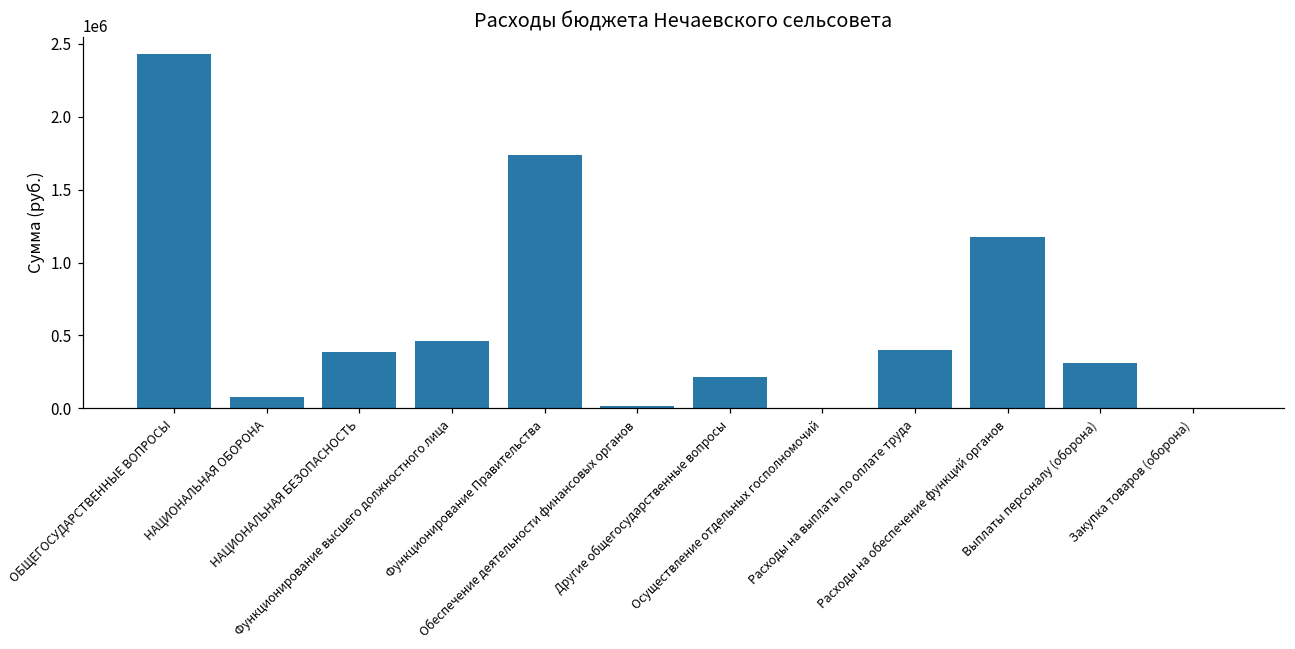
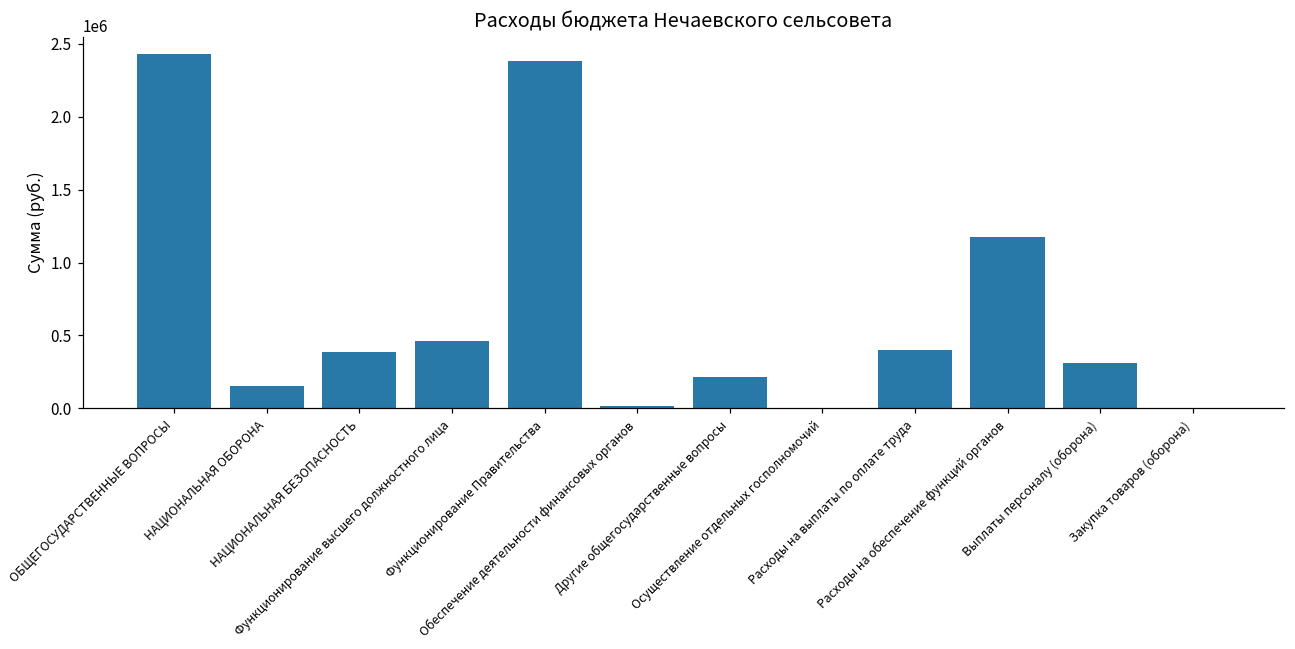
НАЦИОНАЛЬНАЯ ОБОРОНА: 80000 -> 150000
Функционирование Правительства: 1740000 -> 2390000
